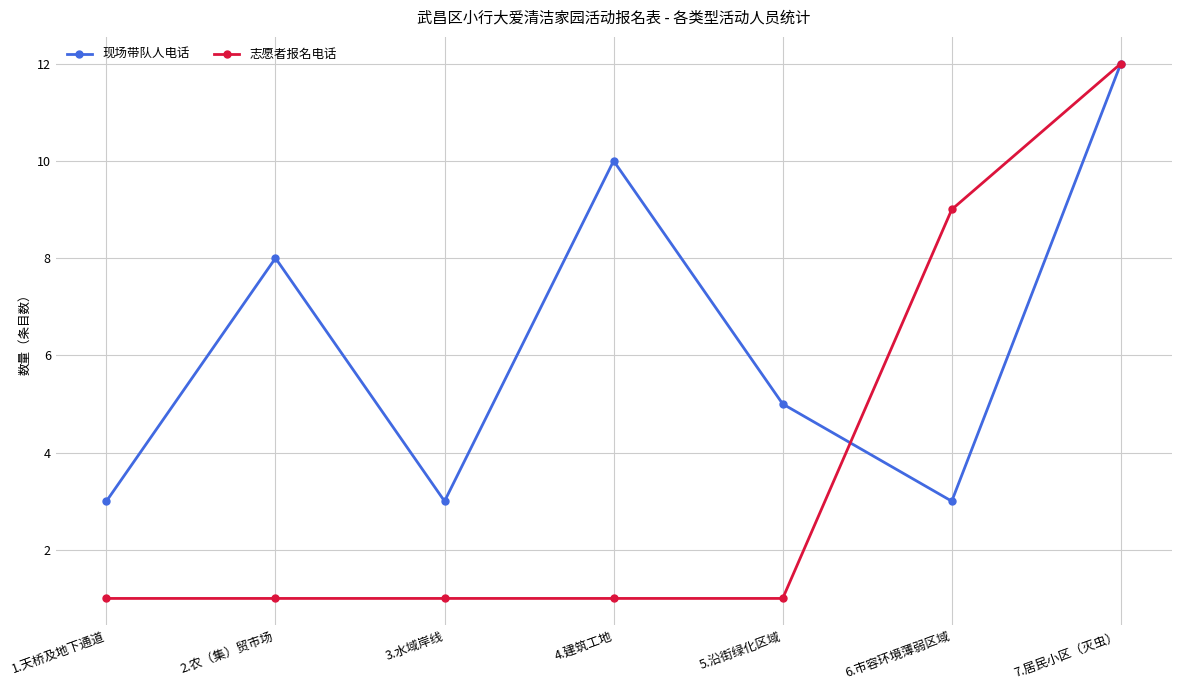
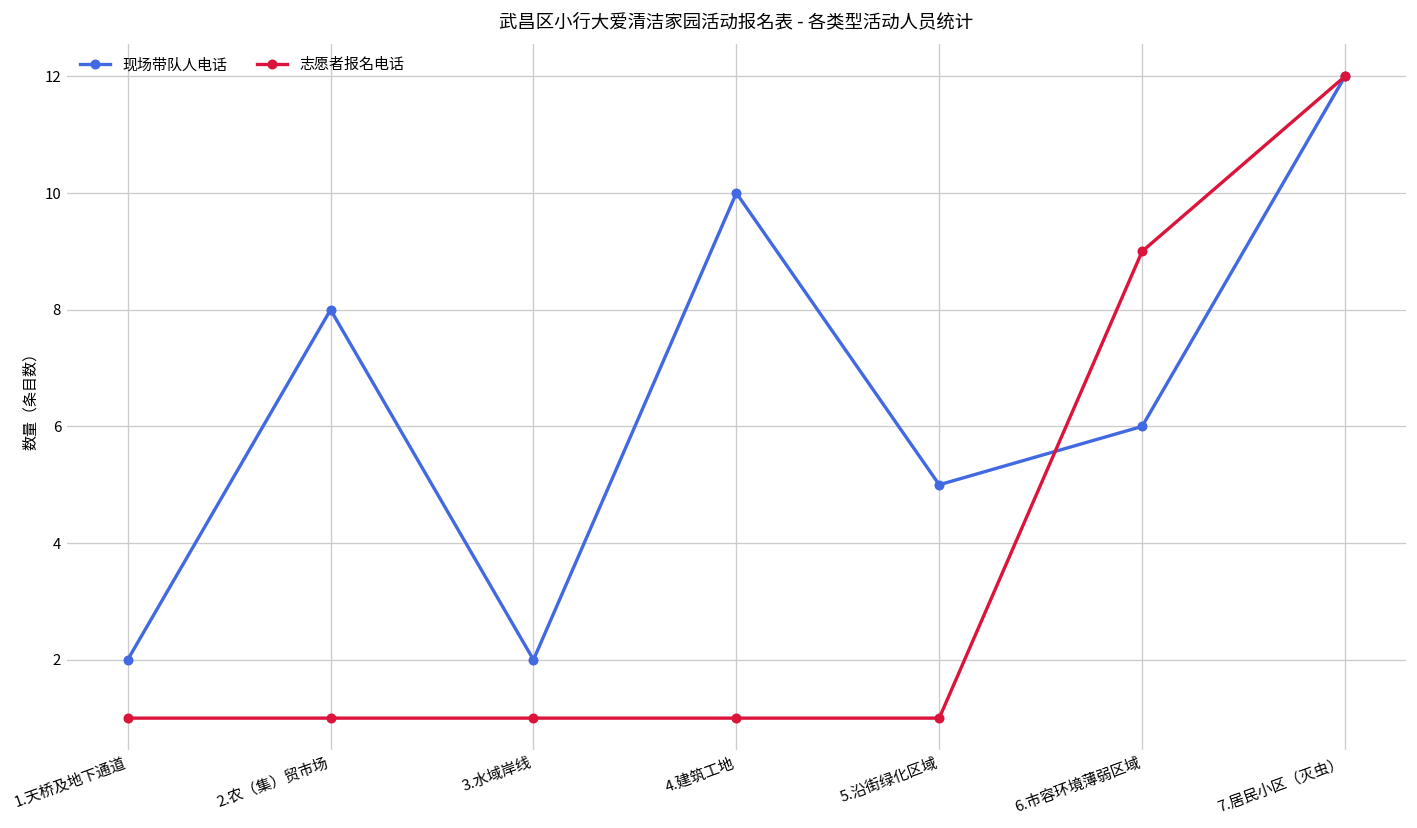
现场带队人电话, 1.天桥及地下通道: 3 -> 2
现场带队人电话, 3.水域岸线: 3 -> 2
现场带队人电话, 6.市容环境薄弱区域: 3 -> 6
